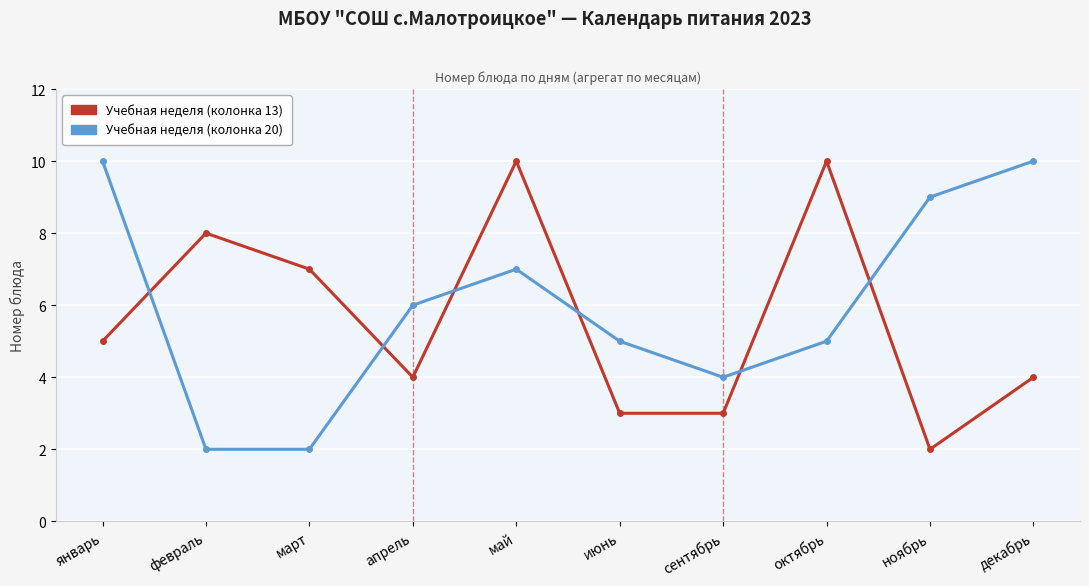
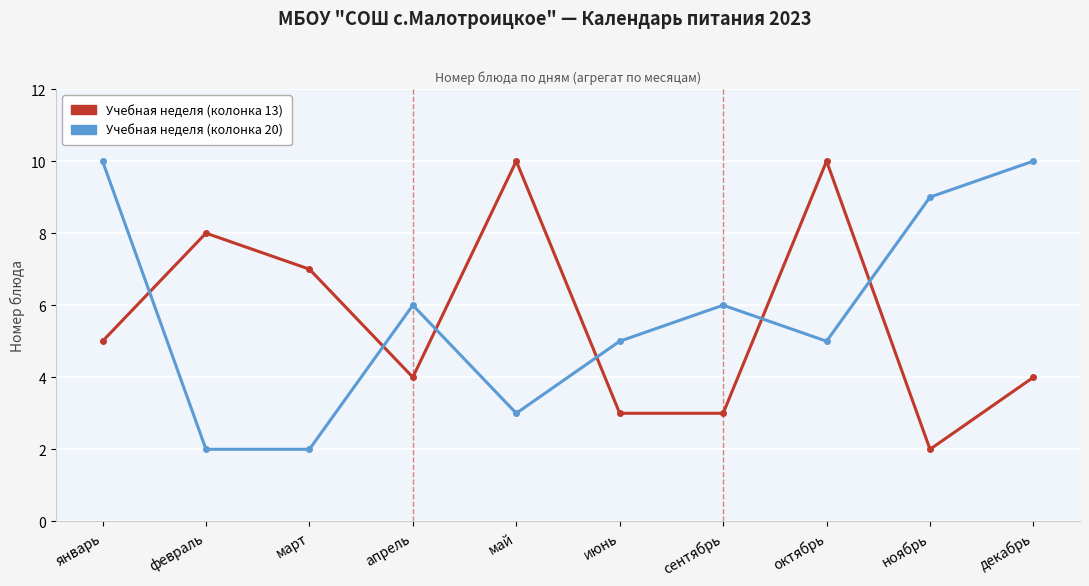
Учебная неделя (колонка 20), май: 7 -> 3
Учебная неделя (колонка 20), сентябрь: 4 -> 6
